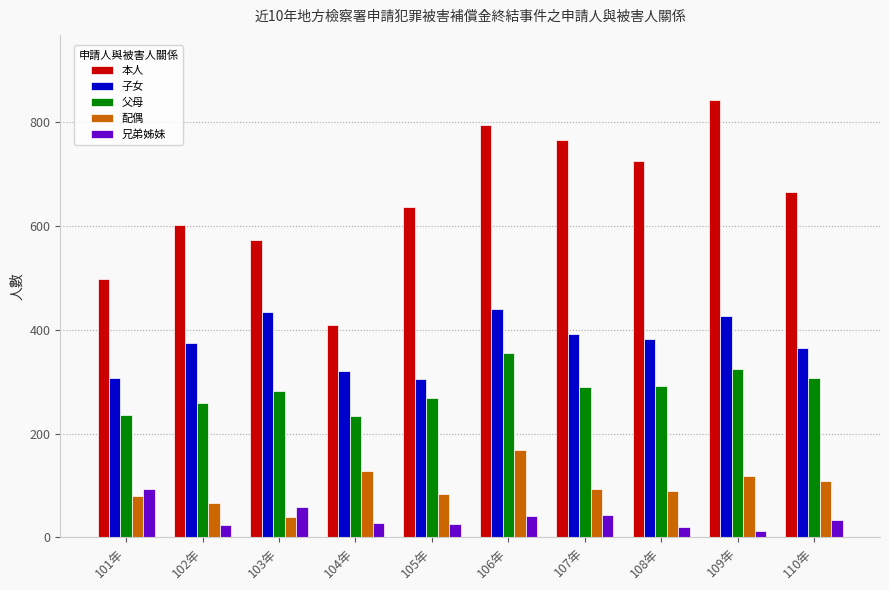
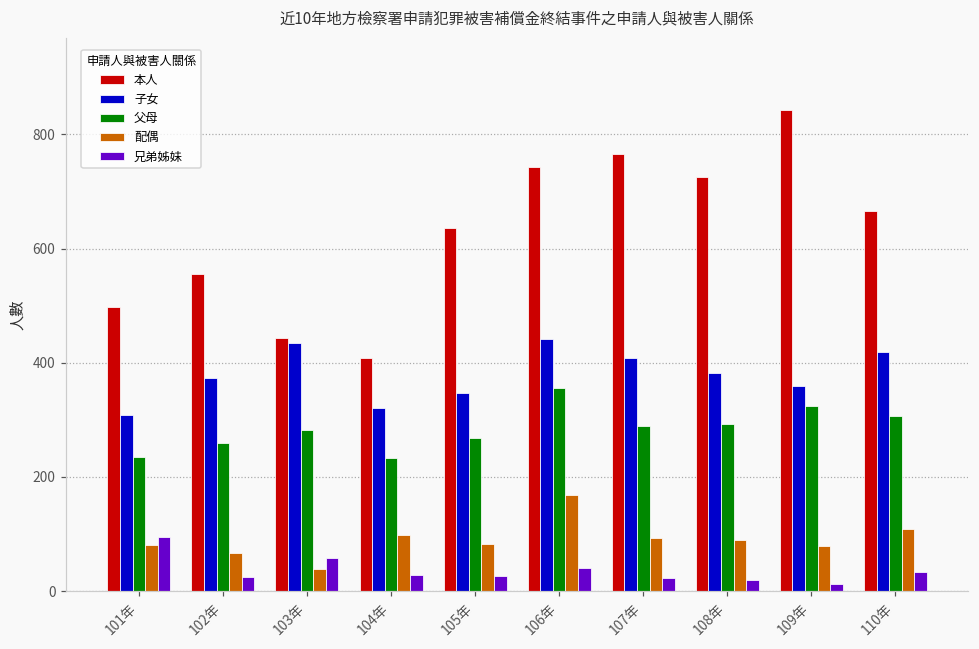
本人, 102年: 600 -> 560
本人, 103年: 570 -> 440
配偶, 104年: 130 -> 100
子女, 105年: 310 -> 350
本人, 106年: 800 -> 740
子女, 107年: 390 -> 410
兄弟姊妹, 107年: 40 -> 20
子女, 109年: 430 -> 360
配偶, 109年: 120 -> 80
子女, 110年: 360 -> 420
